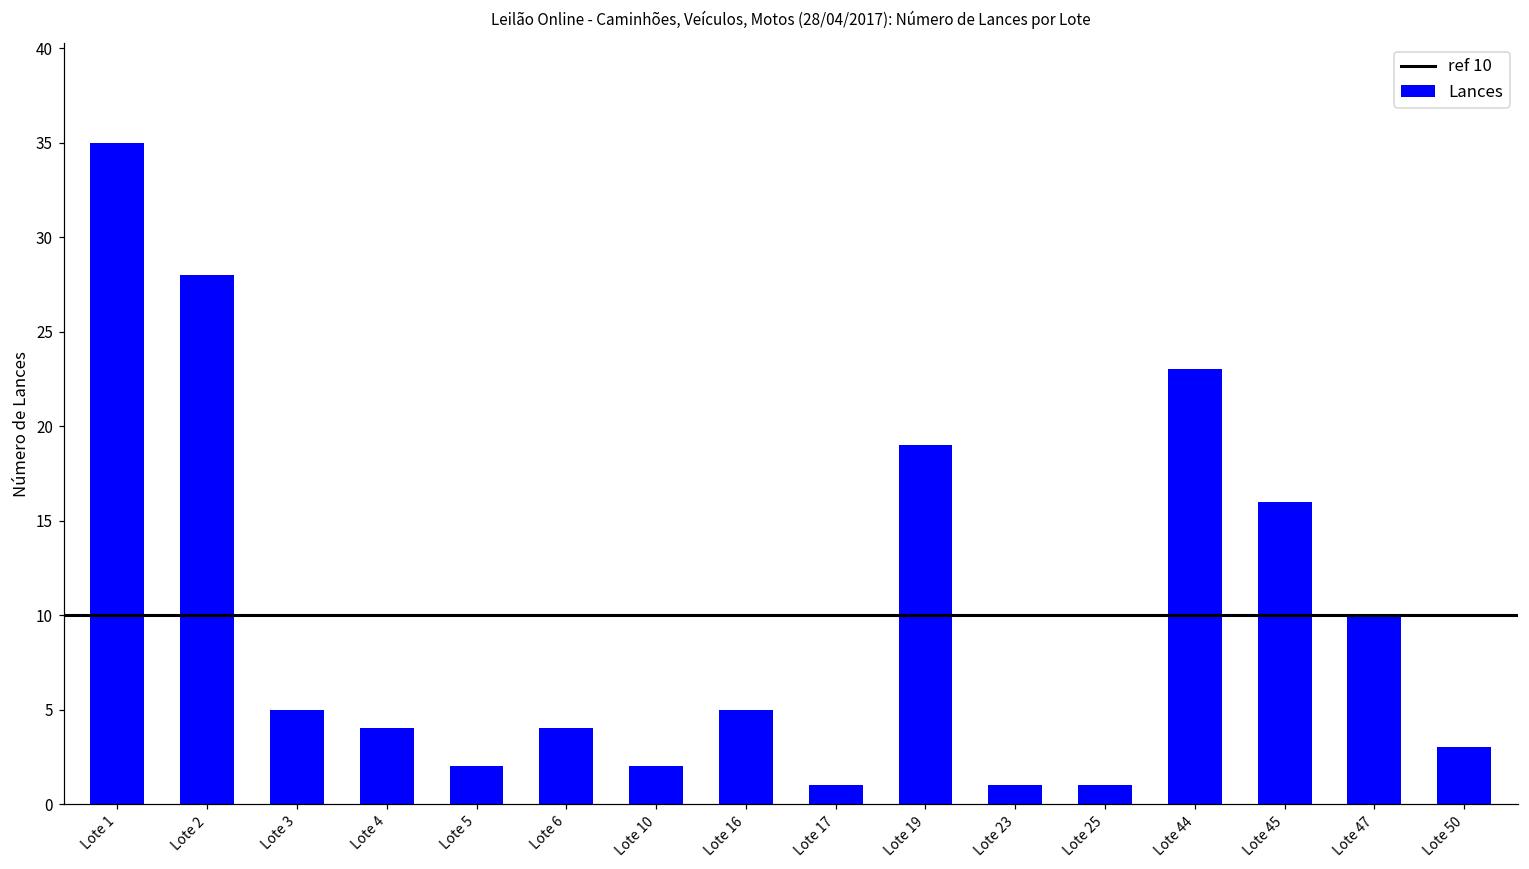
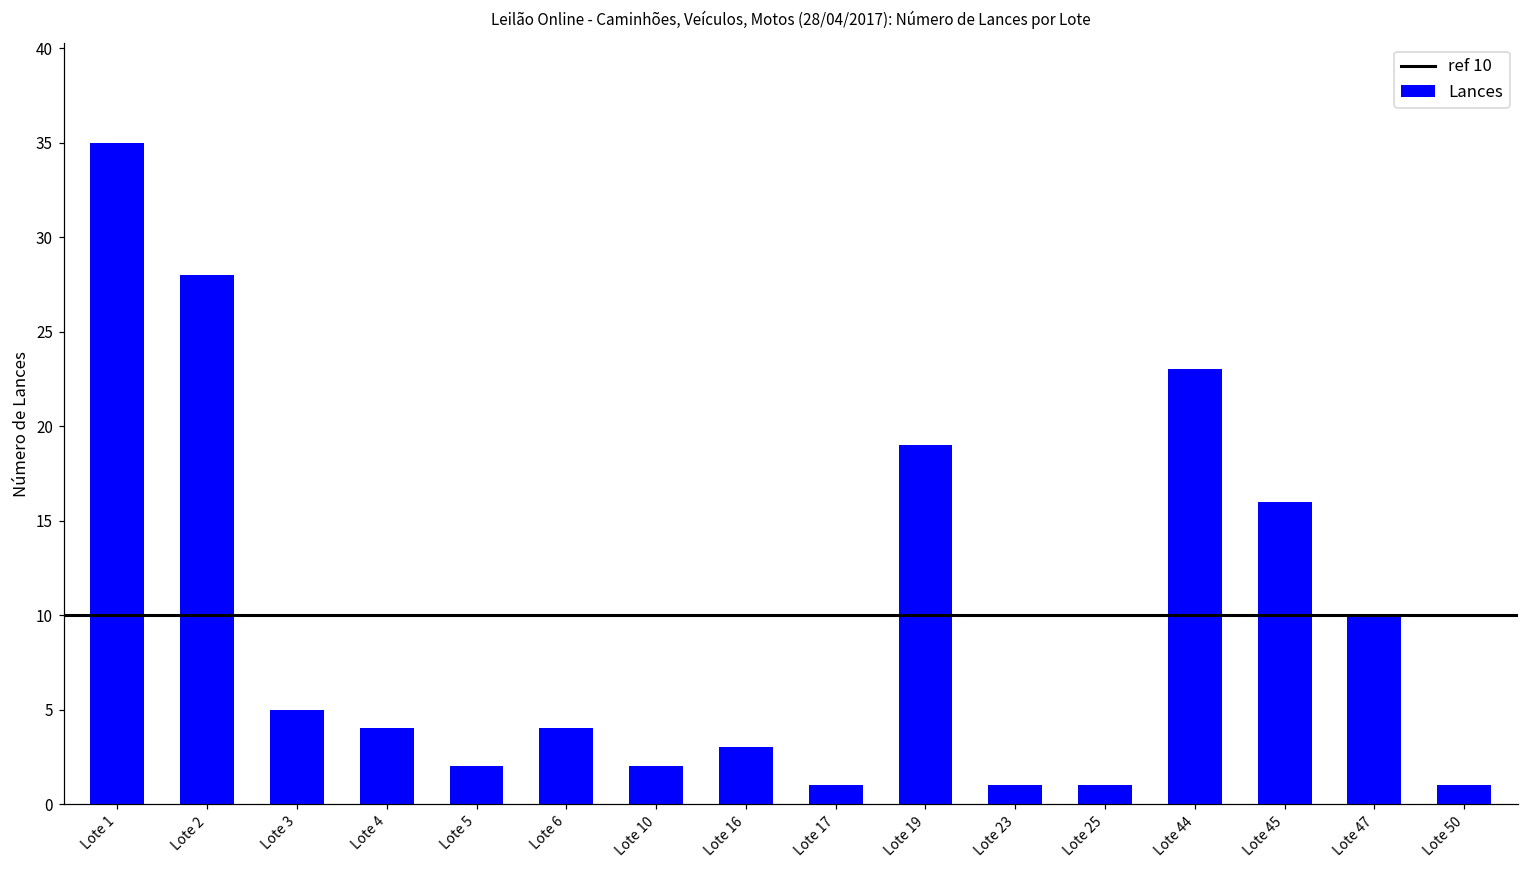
Lote 16: 5 -> 3
Lote 50: 3 -> 1
